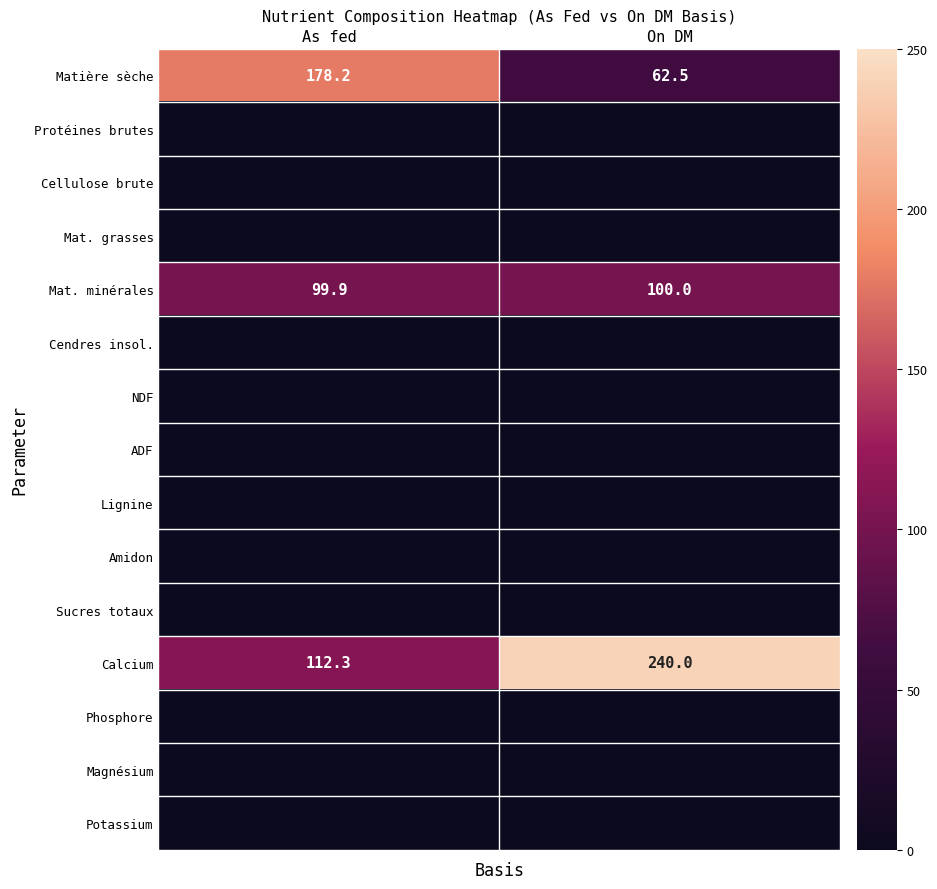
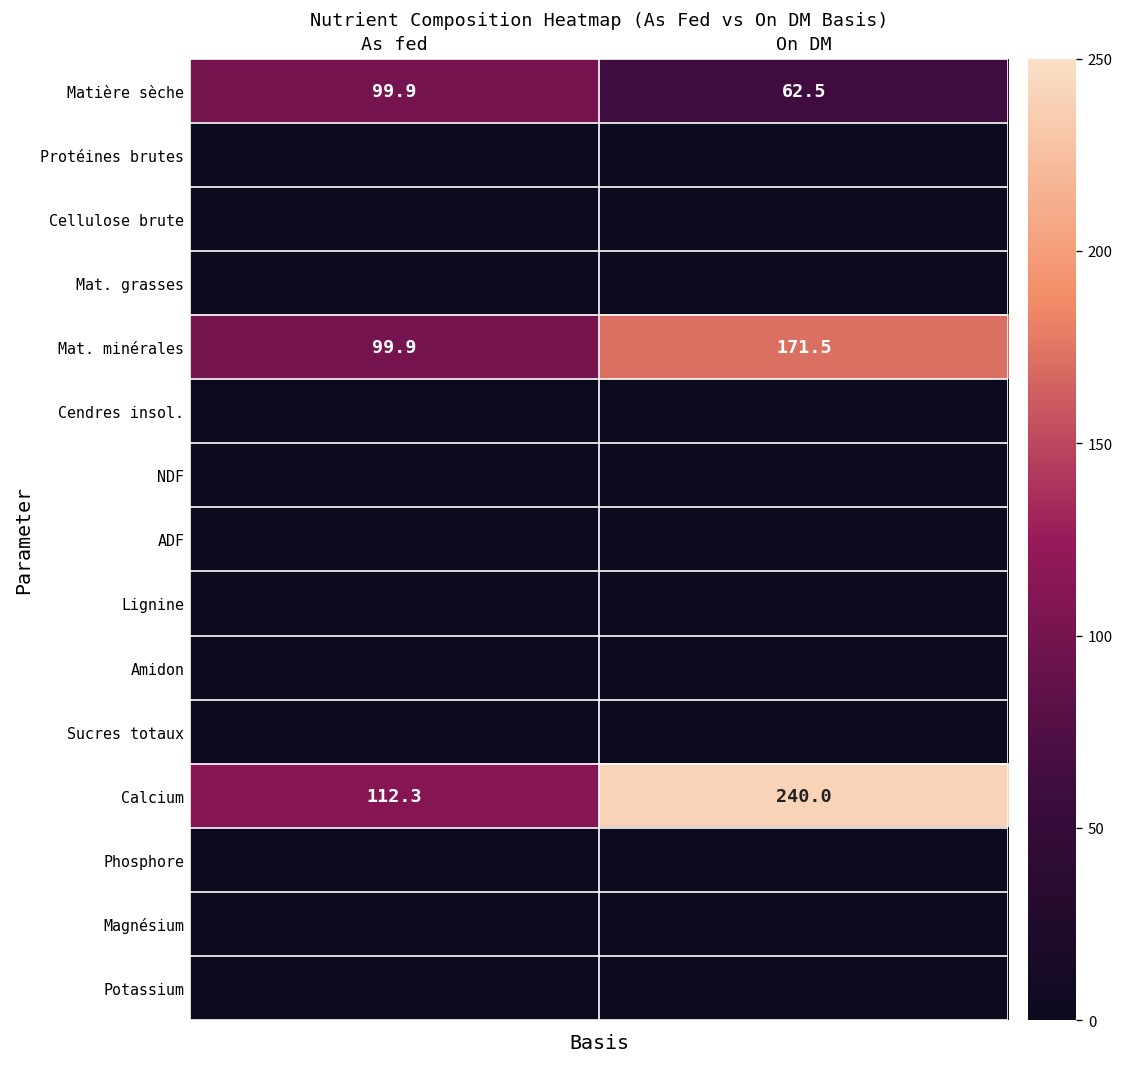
Matière sèche, As fed: 178.2 -> 99.9
Mat. minérales, On DM: 100.0 -> 171.5
